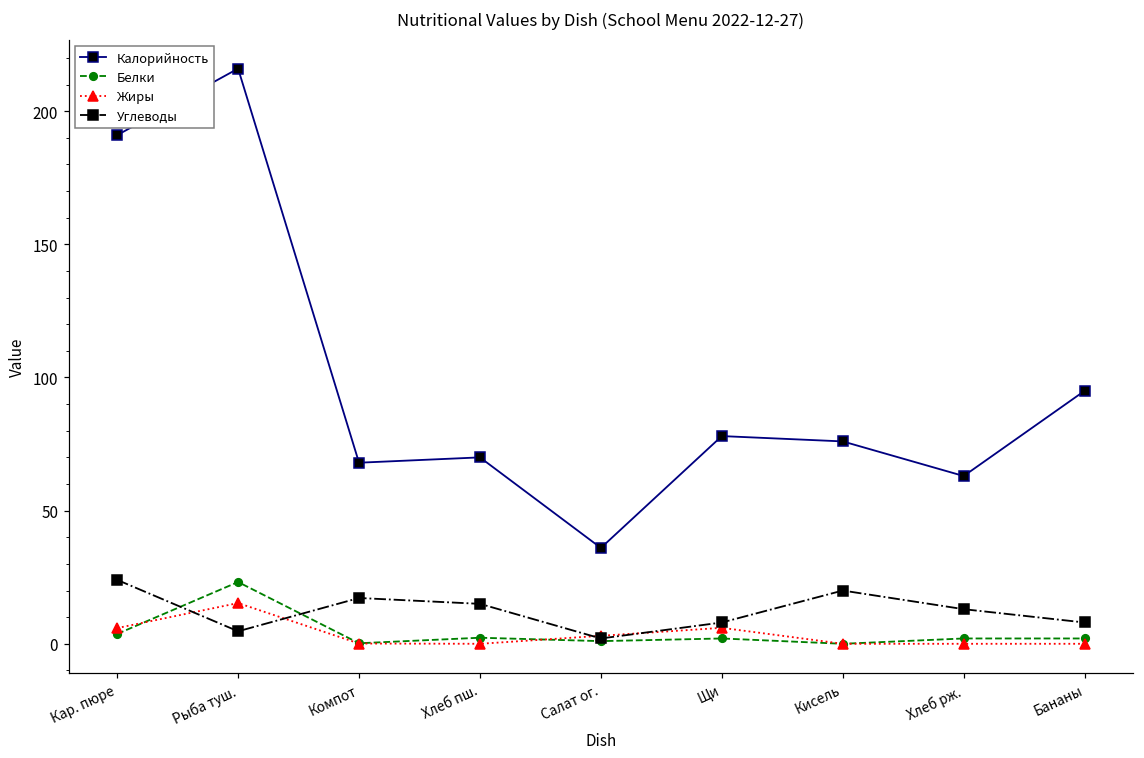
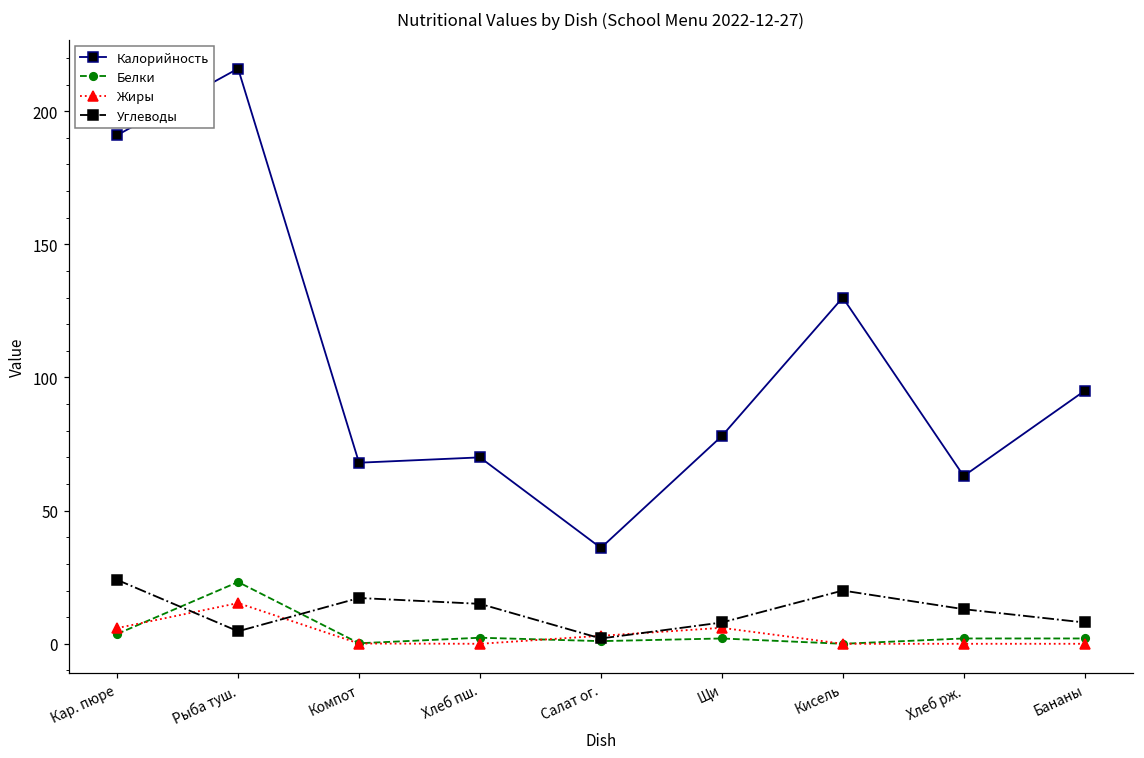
Калорийность, Кисель: 76 -> 130
